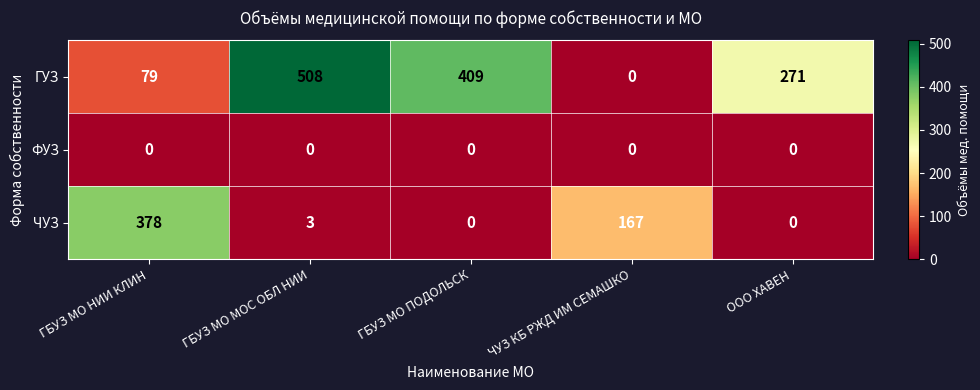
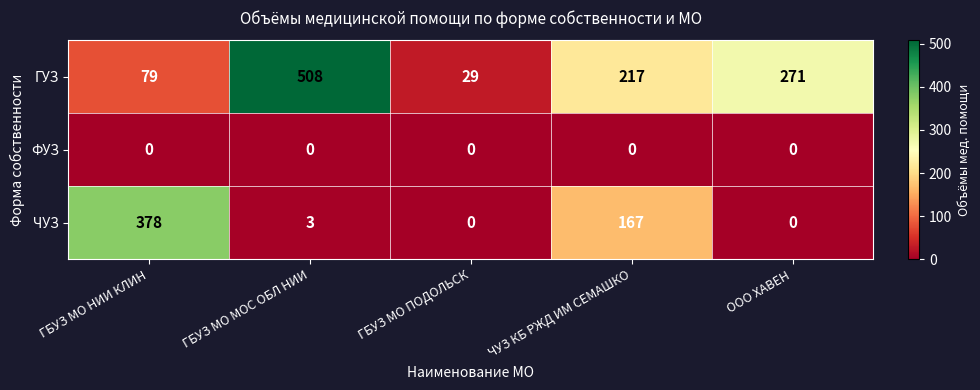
ГУЗ, ГБУЗ МО ПОДОЛЬСК: 409 -> 29
ГУЗ, ЧУЗ КБ РЖД ИМ СЕМАШКО: 0 -> 217
